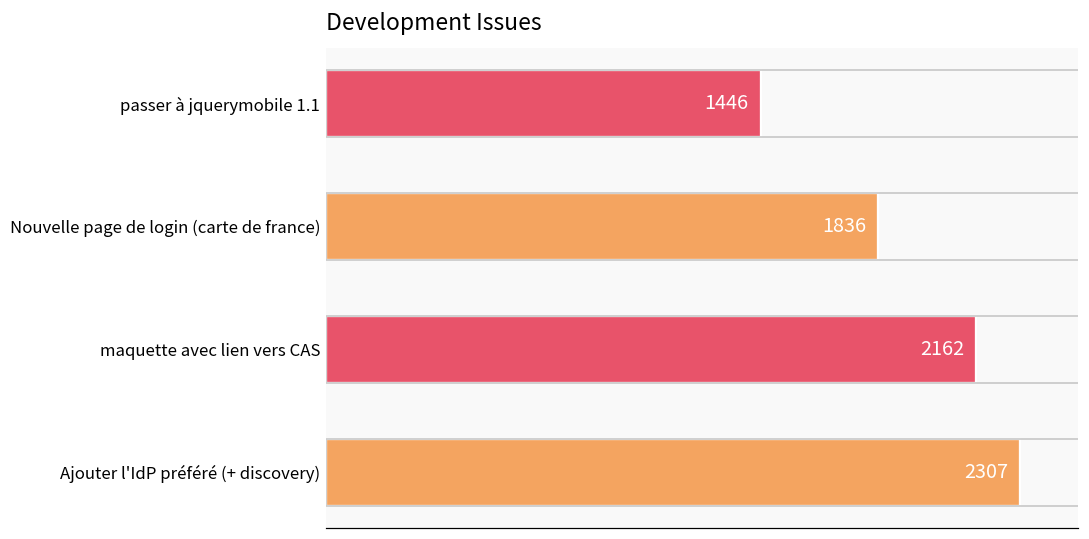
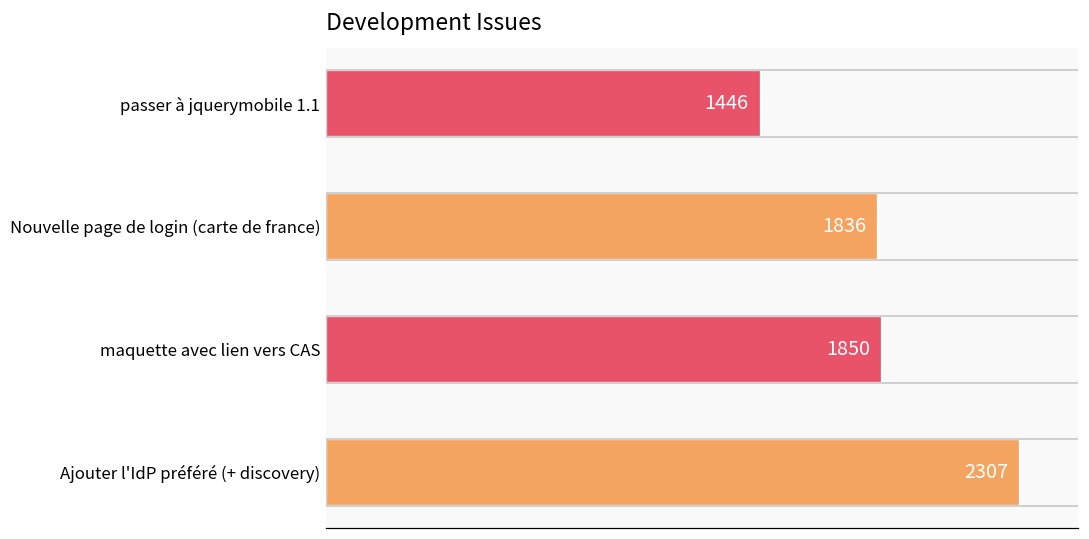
maquette avec lien vers CAS: 2162 -> 1850
